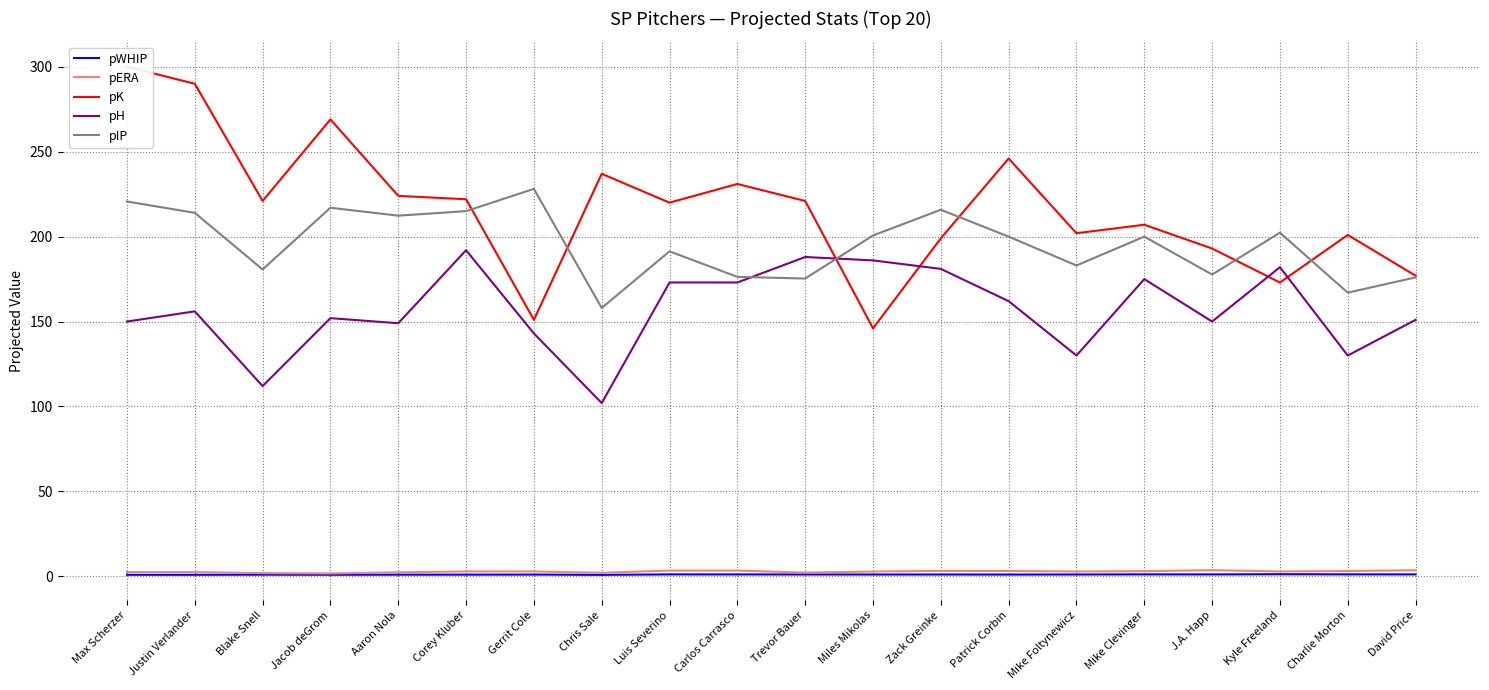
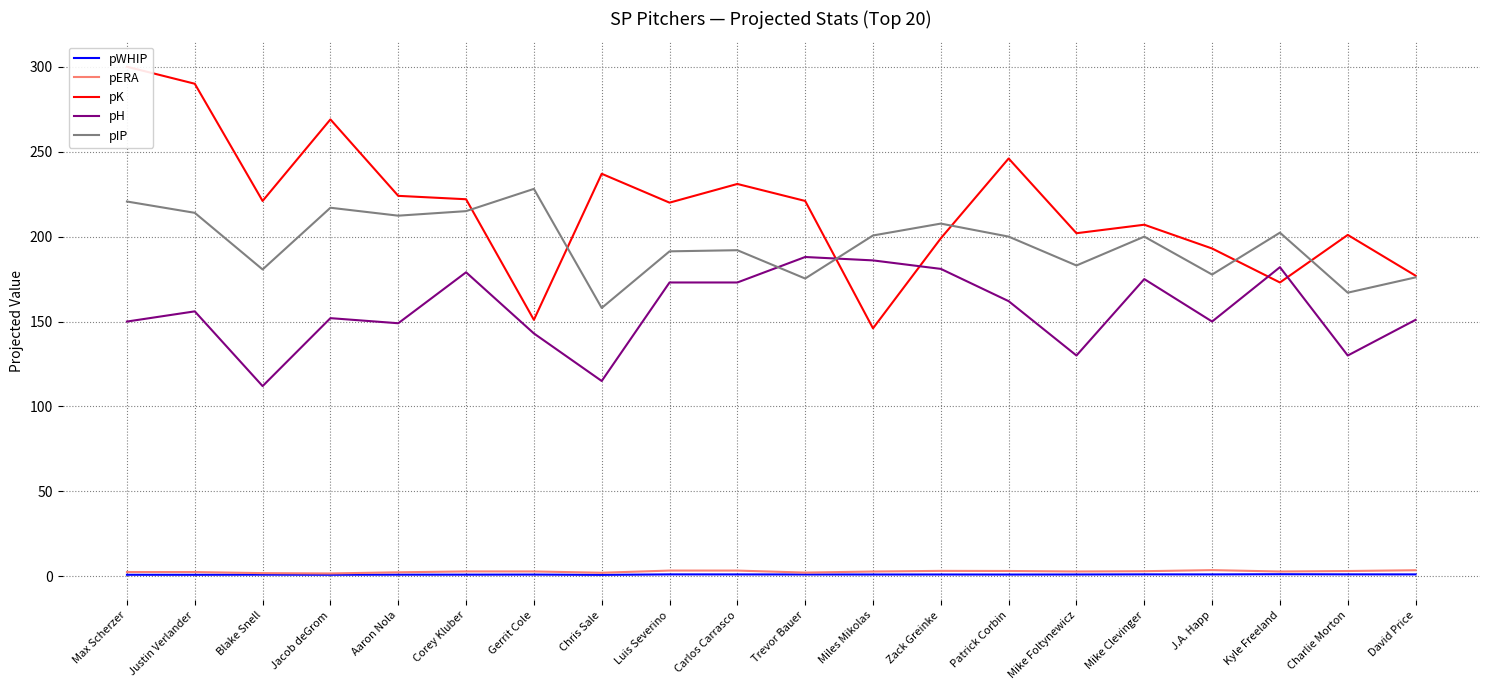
pH, Corey Kluber: 192 -> 179
pH, Chris Sale: 102 -> 115
pIP, Carlos Carrasco: 176 -> 192
pIP, Zack Greinke: 216 -> 208
